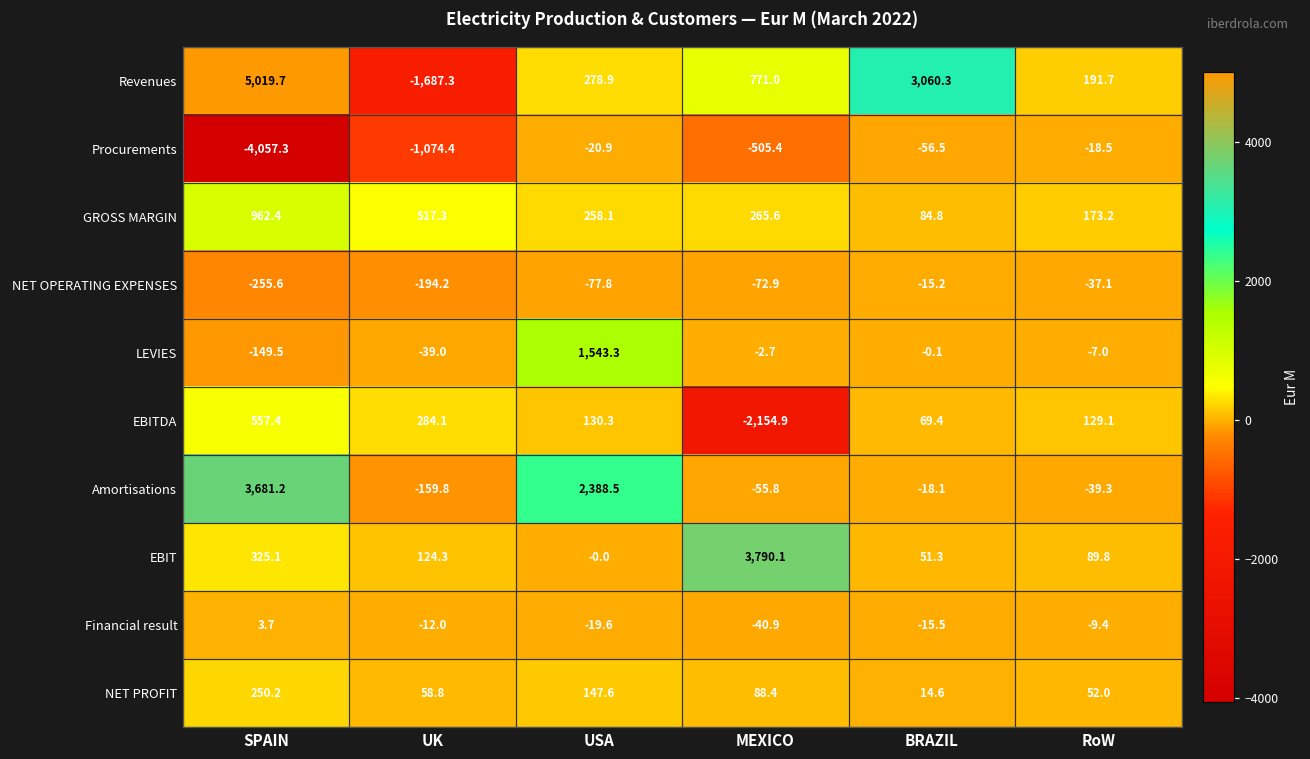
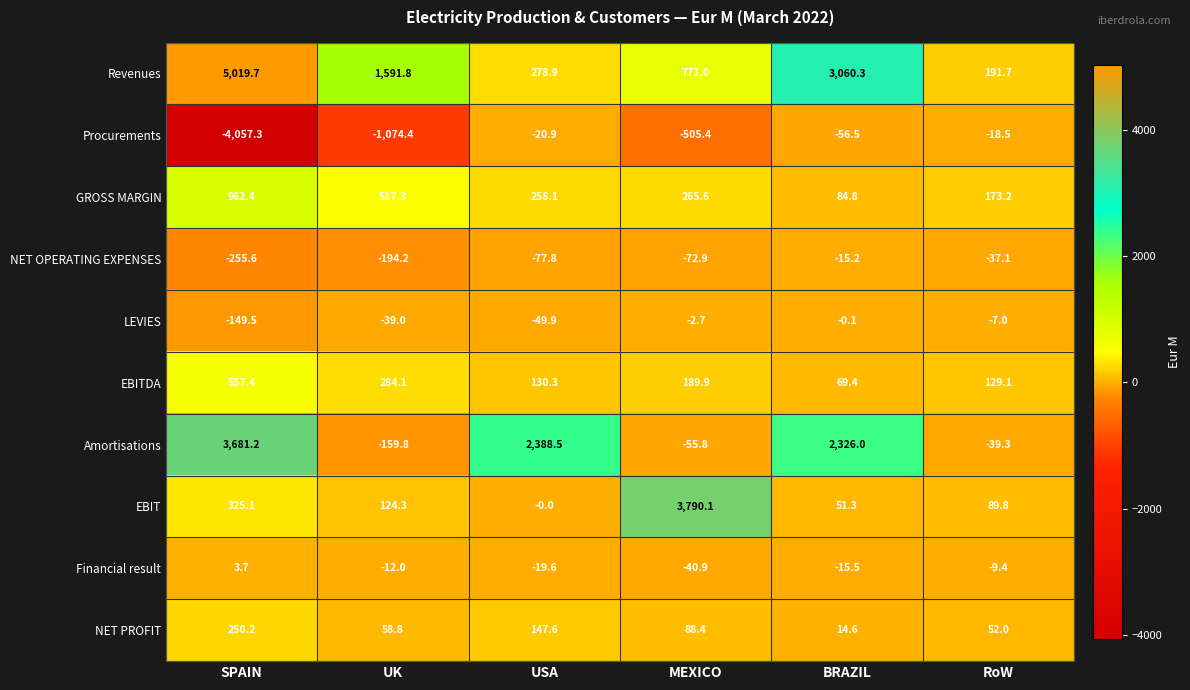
Revenues, UK: -1,687.3 -> 1,591.8
LEVIES, USA: 1,543.3 -> -49.9
EBITDA, MEXICO: -2,154.9 -> 189.9
Amortisations, BRAZIL: -18.1 -> 2,326.0
